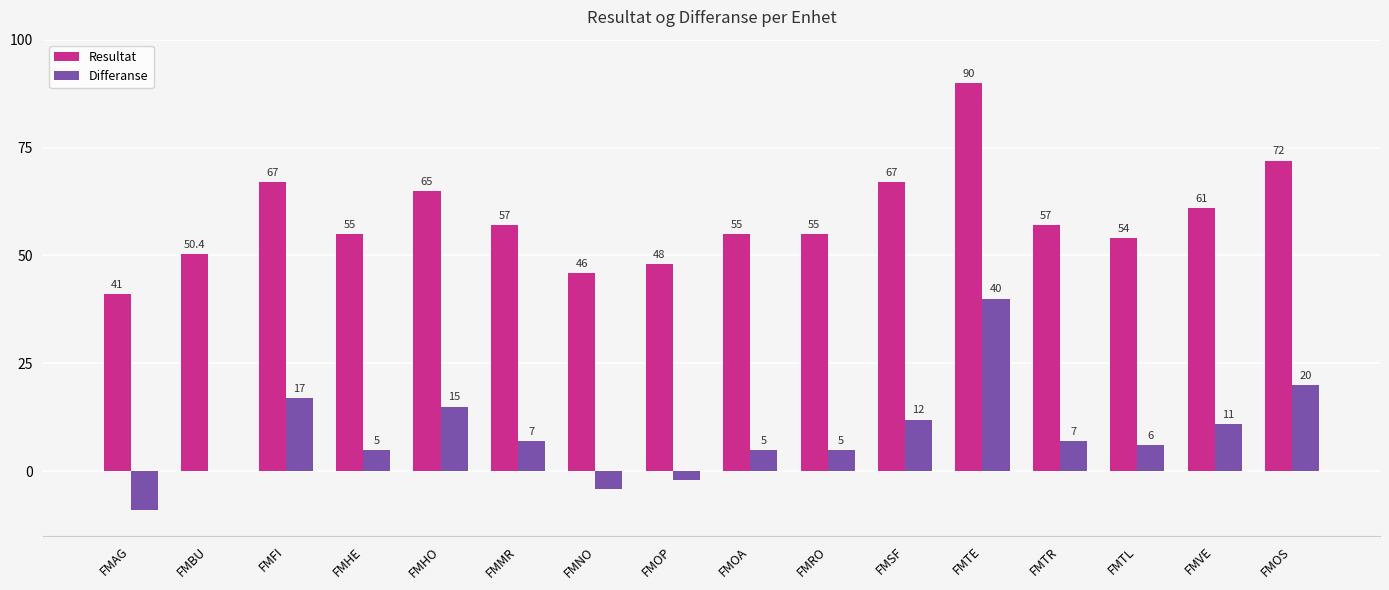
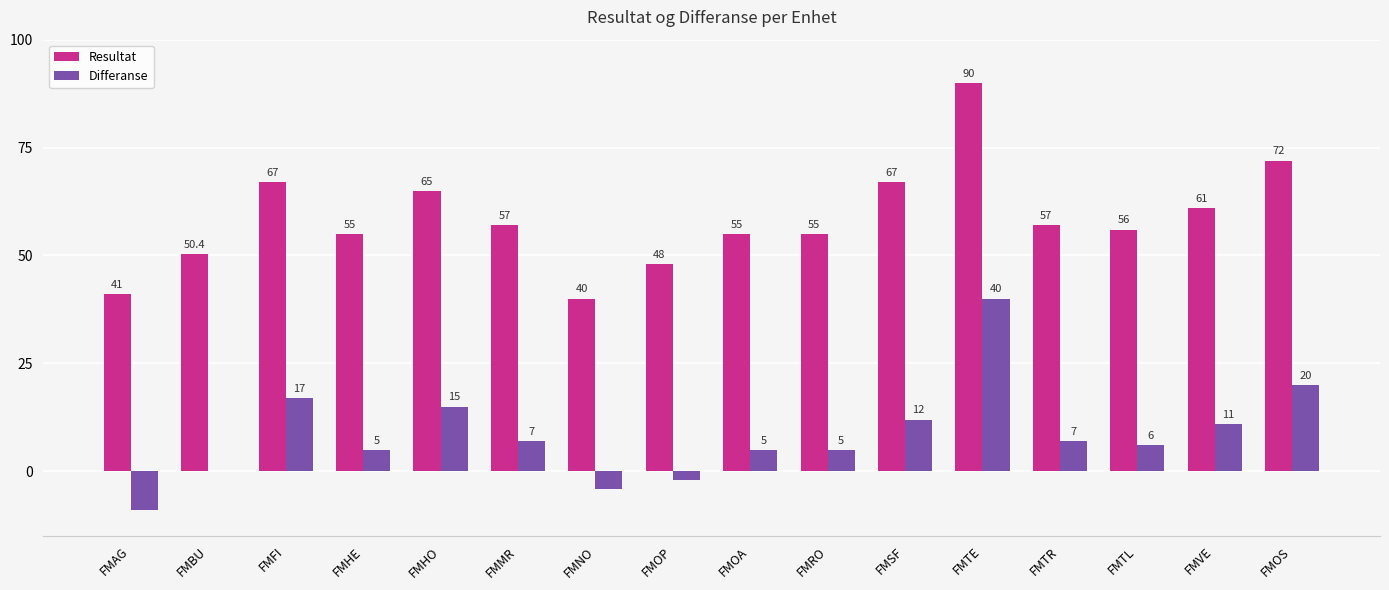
Resultat, FMNO: 46 -> 40
Resultat, FMTL: 54 -> 56
